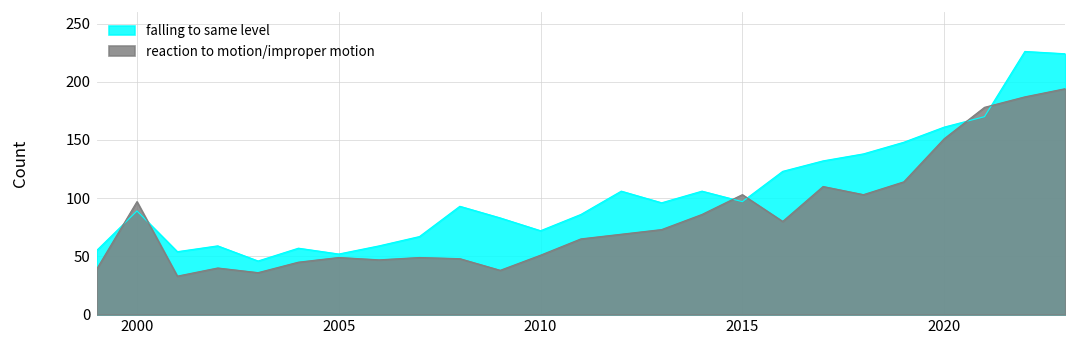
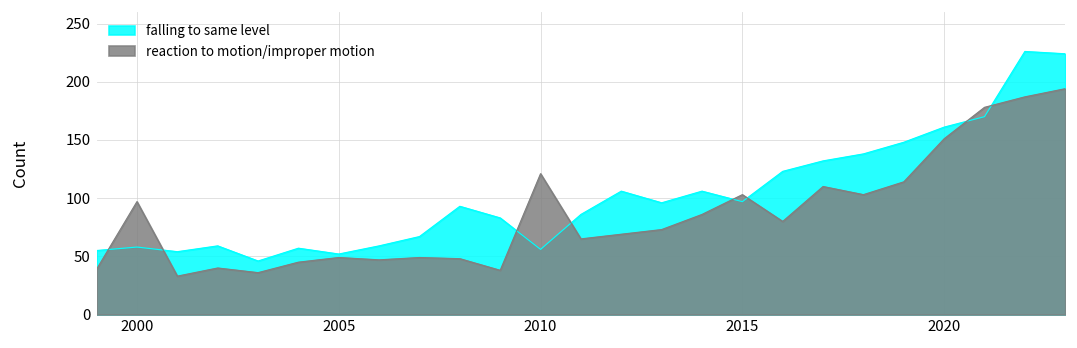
falling to same level, 2000: 90 -> 60
falling to same level, 2010: 70 -> 60
reaction to motion/improper motion, 2010: 50 -> 120
